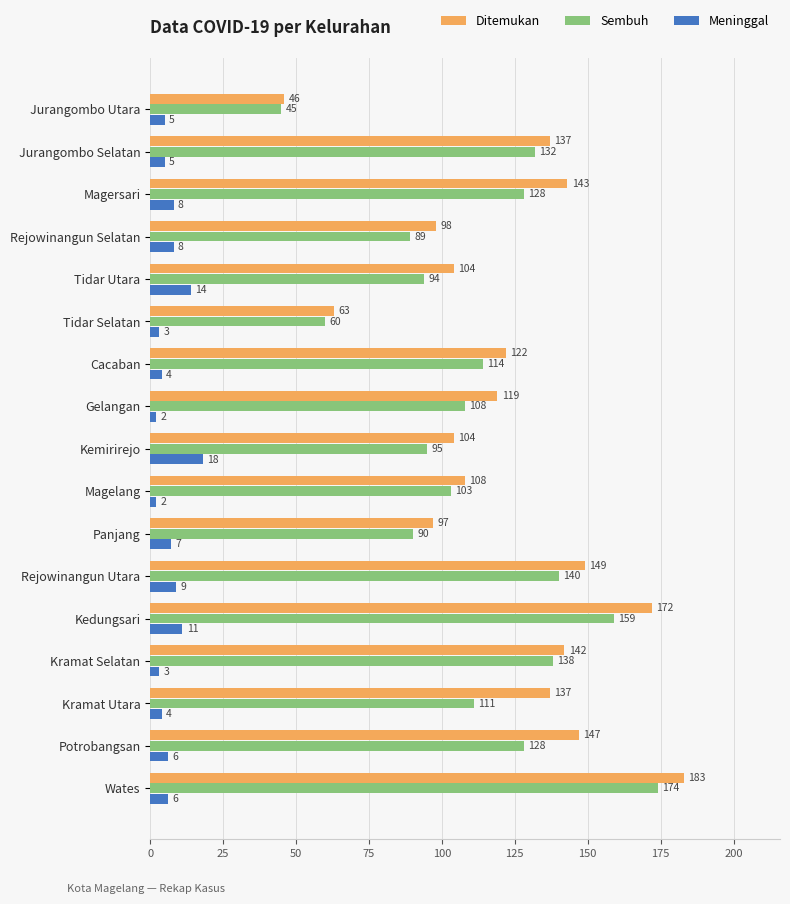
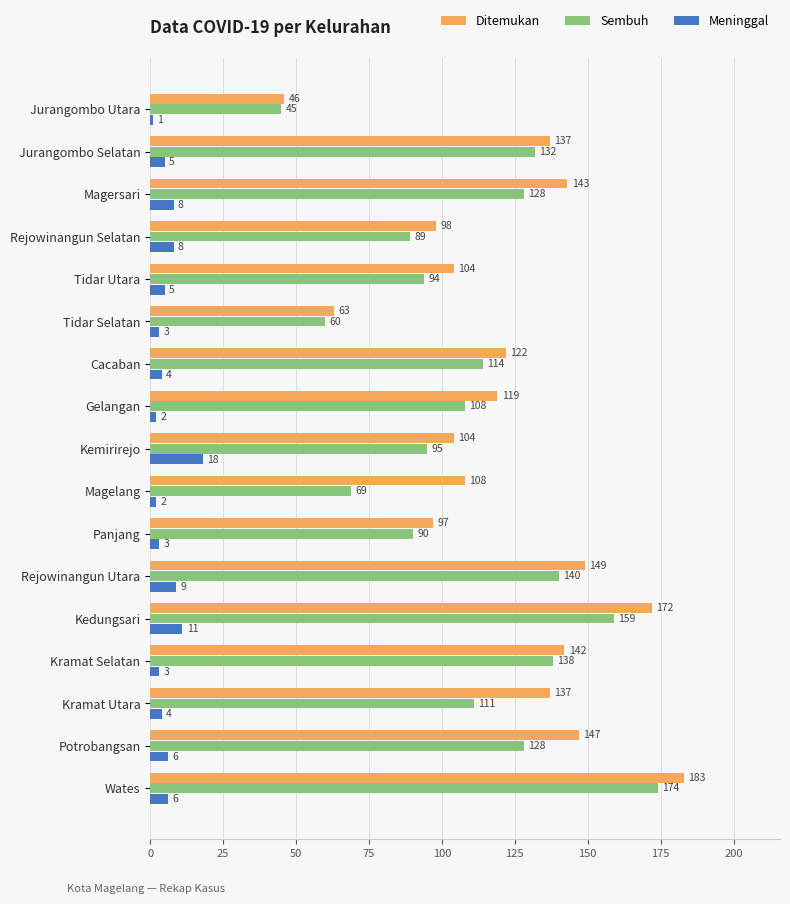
Meninggal, Jurangombo Utara: 5 -> 1
Meninggal, Tidar Utara: 14 -> 5
Sembuh, Magelang: 103 -> 69
Meninggal, Panjang: 7 -> 3
